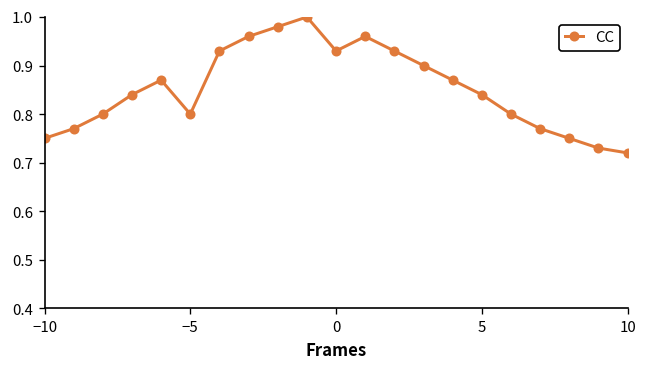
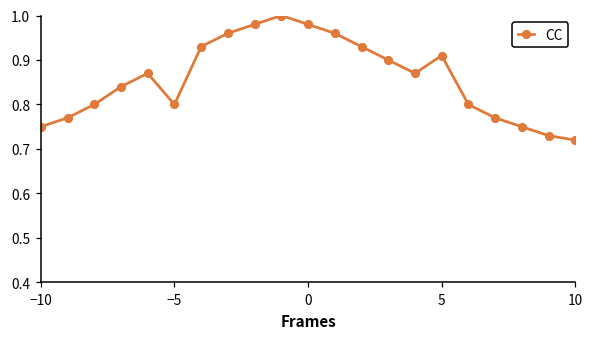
0: 0.93 -> 0.98
5: 0.84 -> 0.91
